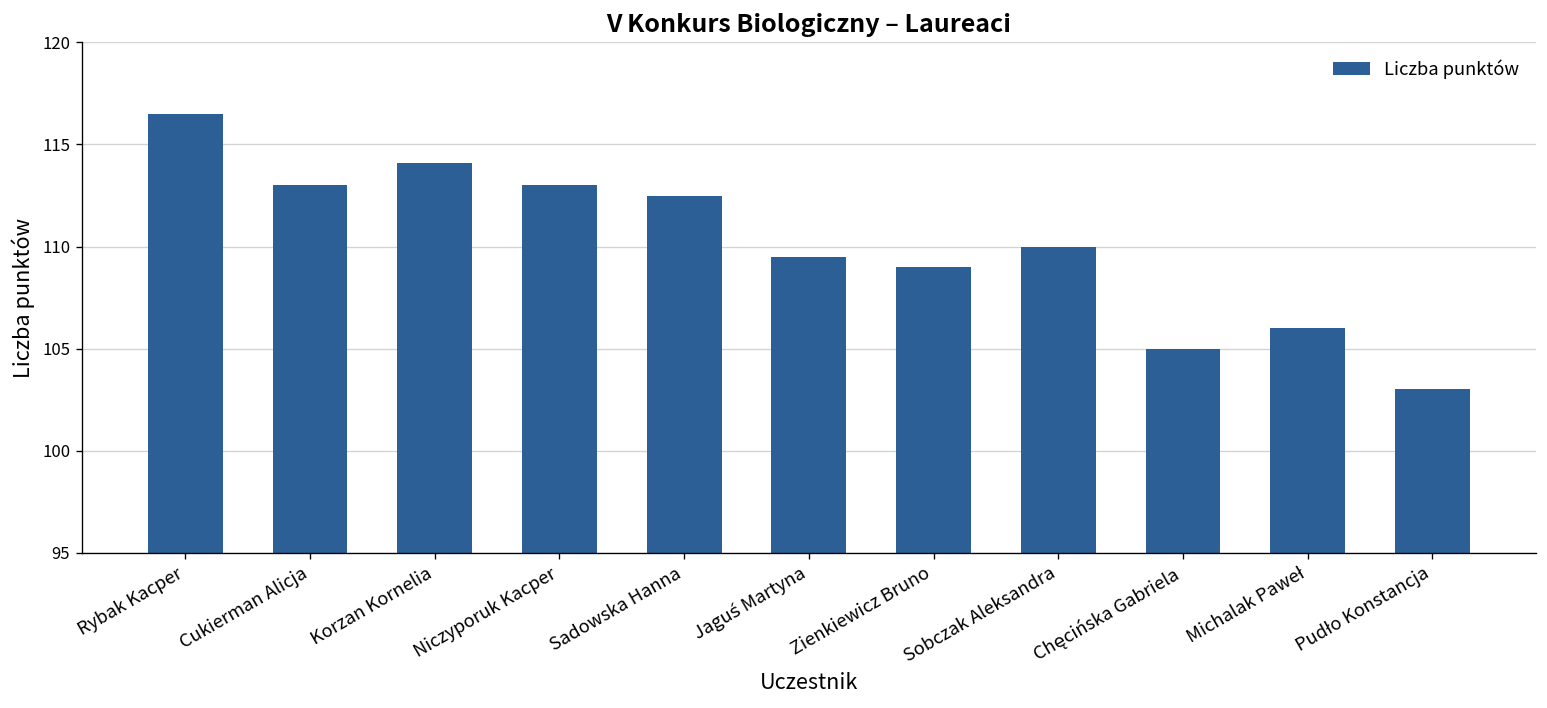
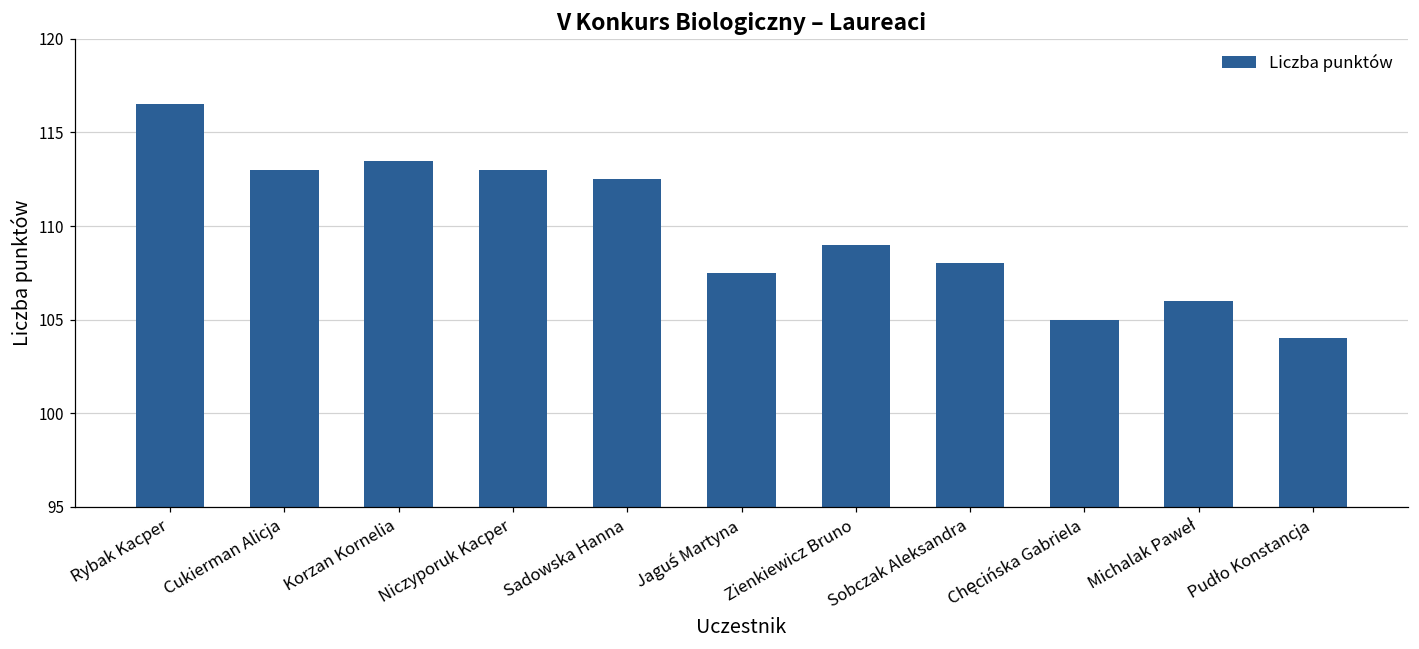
Korzan Kornelia: 114.1 -> 113.5
Jaguś Martyna: 109.5 -> 107.5
Sobczak Aleksandra: 110 -> 108
Pudło Konstancja: 103 -> 104
